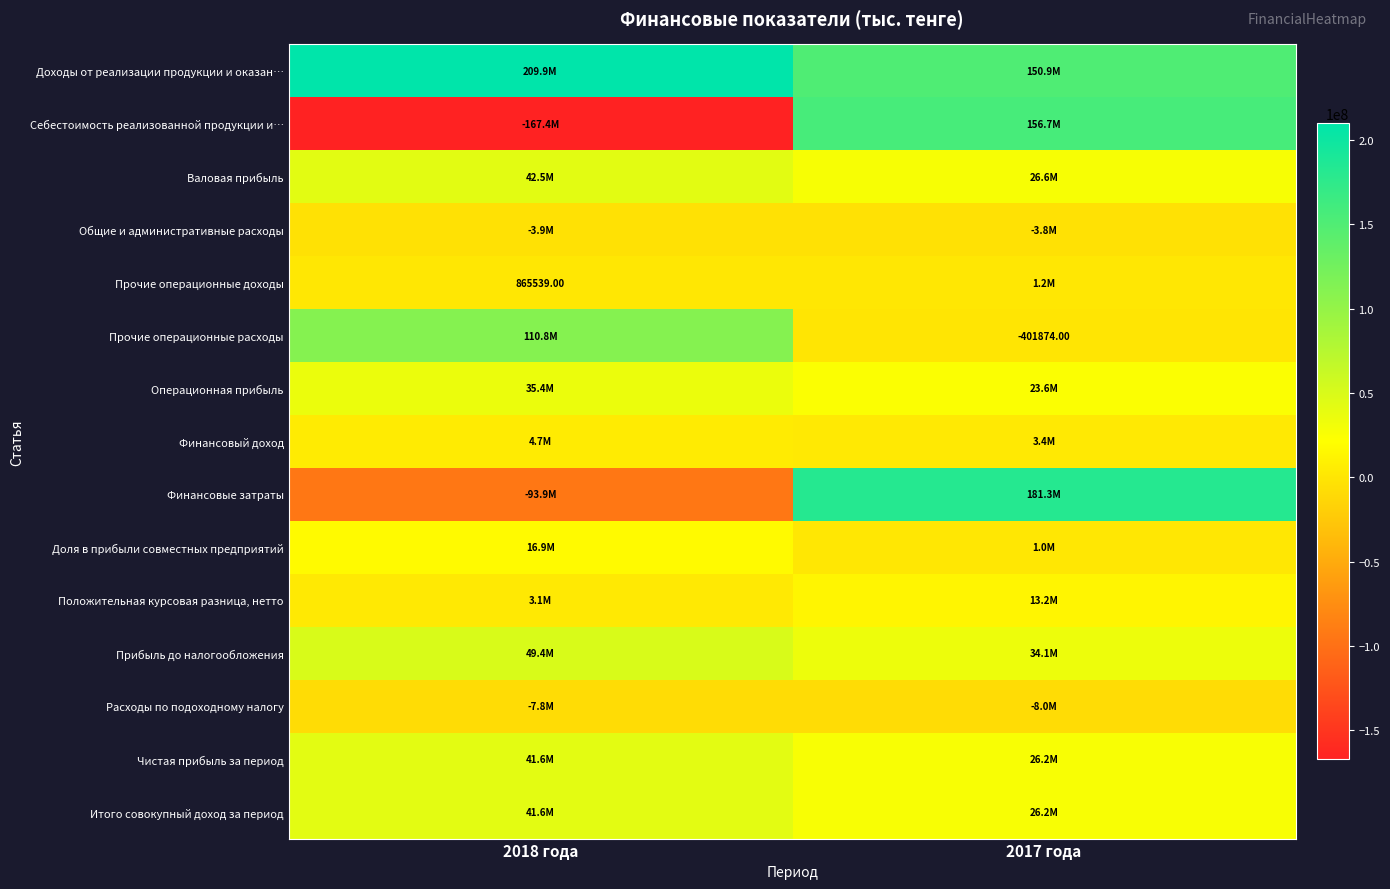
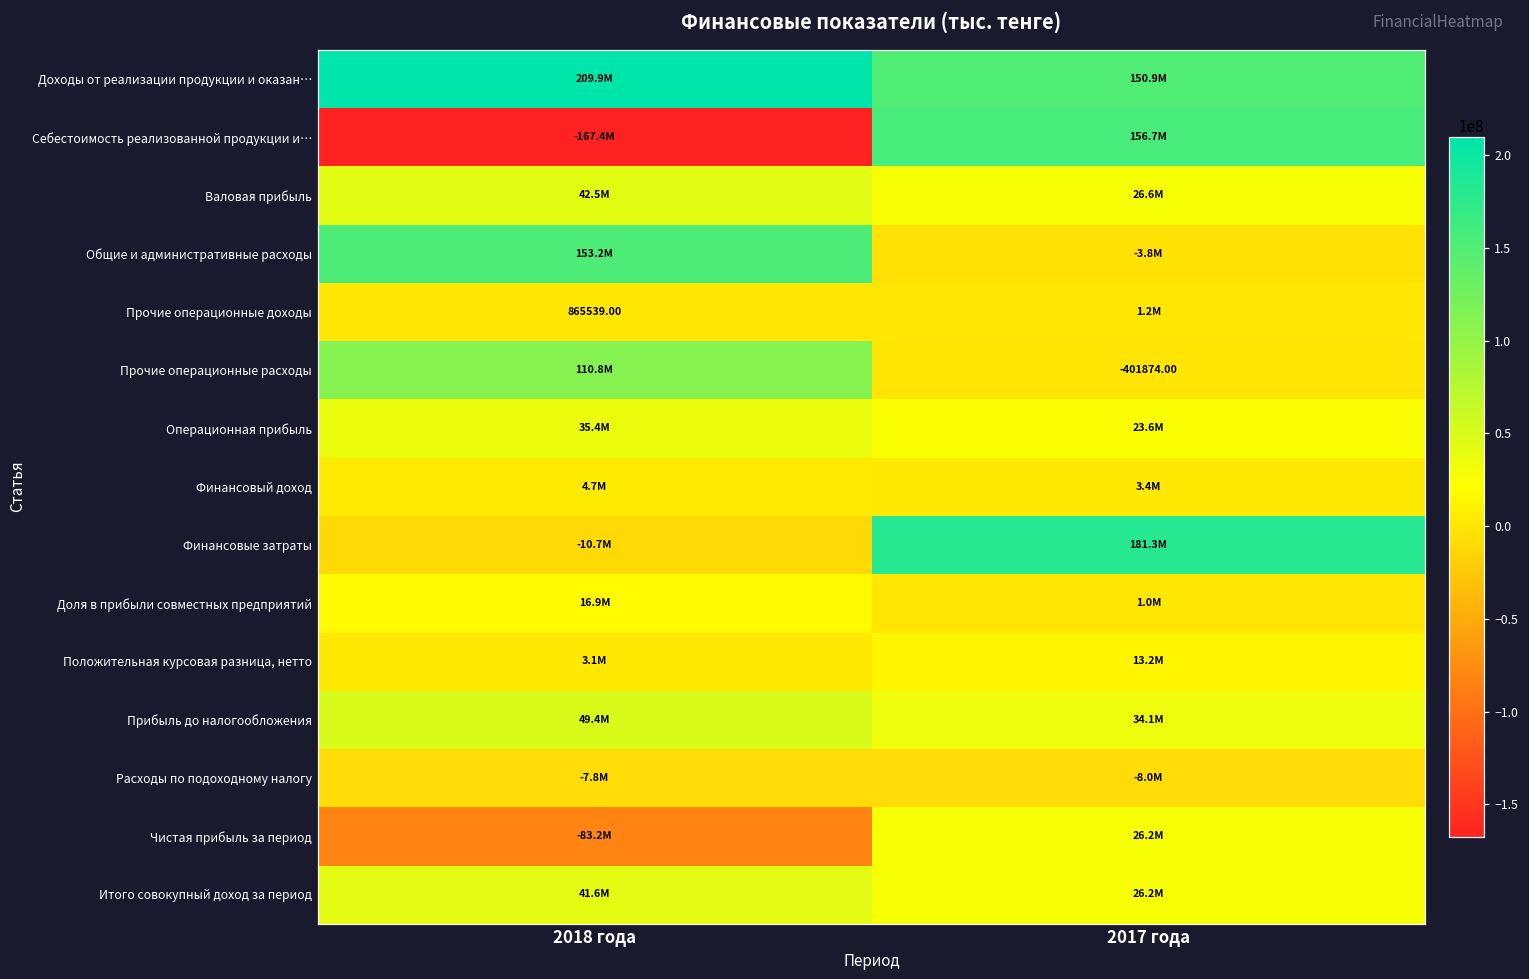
Общие и административные расходы, 2018 года: -3.9M -> 153.2M
Финансовые затраты, 2018 года: -93.9M -> -10.7M
Чистая прибыль за период, 2018 года: 41.6M -> -83.2M
